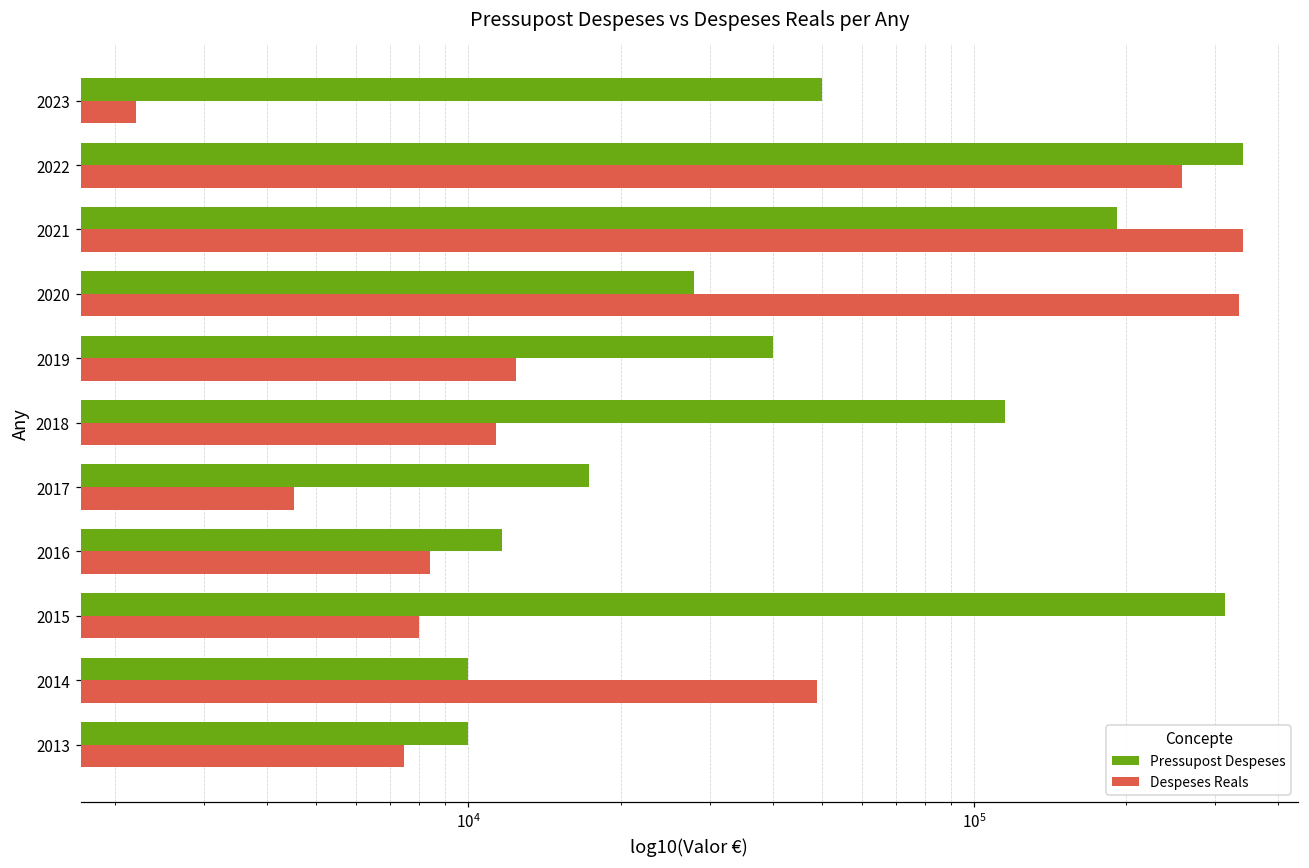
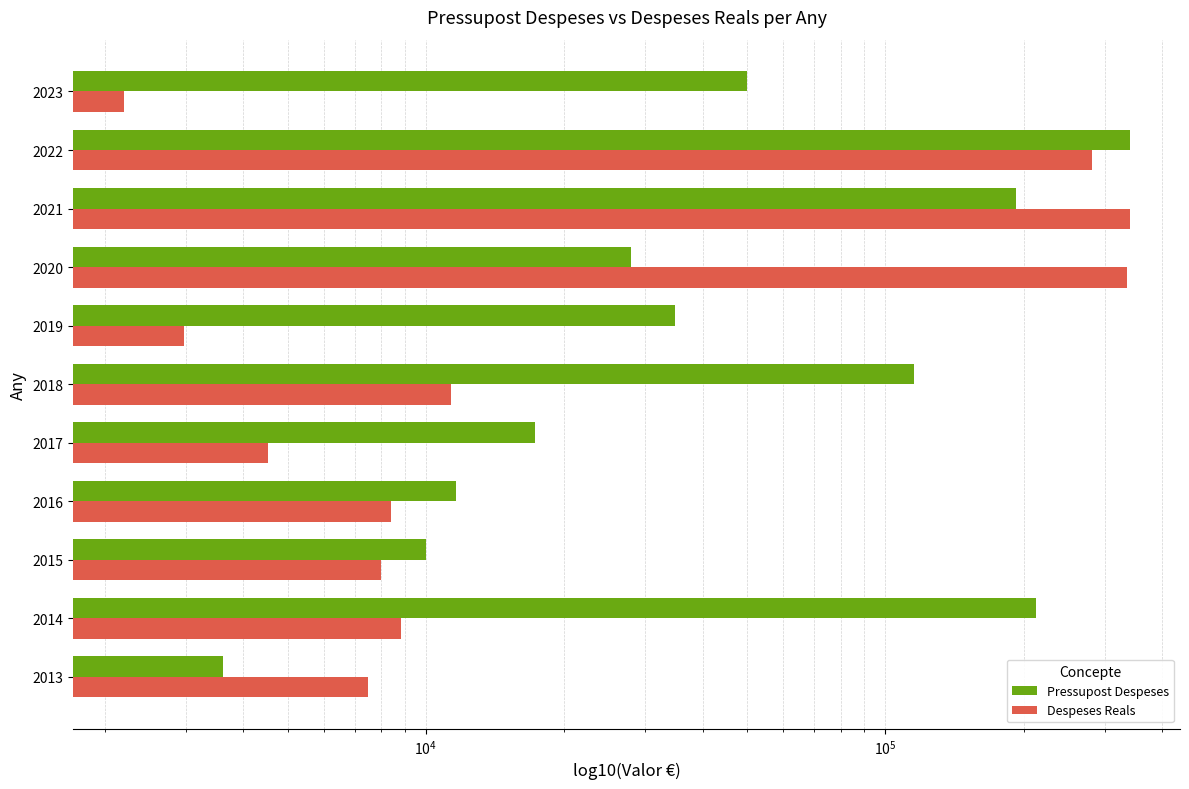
Despeses Reals, 2022: 260000 -> 280000
Pressupost Despeses, 2019: 40000 -> 35000
Despeses Reals, 2019: 12400 -> 3000
Pressupost Despeses, 2015: 310000 -> 10000
Pressupost Despeses, 2014: 10000 -> 210000
Despeses Reals, 2014: 49000 -> 8800
Pressupost Despeses, 2013: 10000 -> 3600
